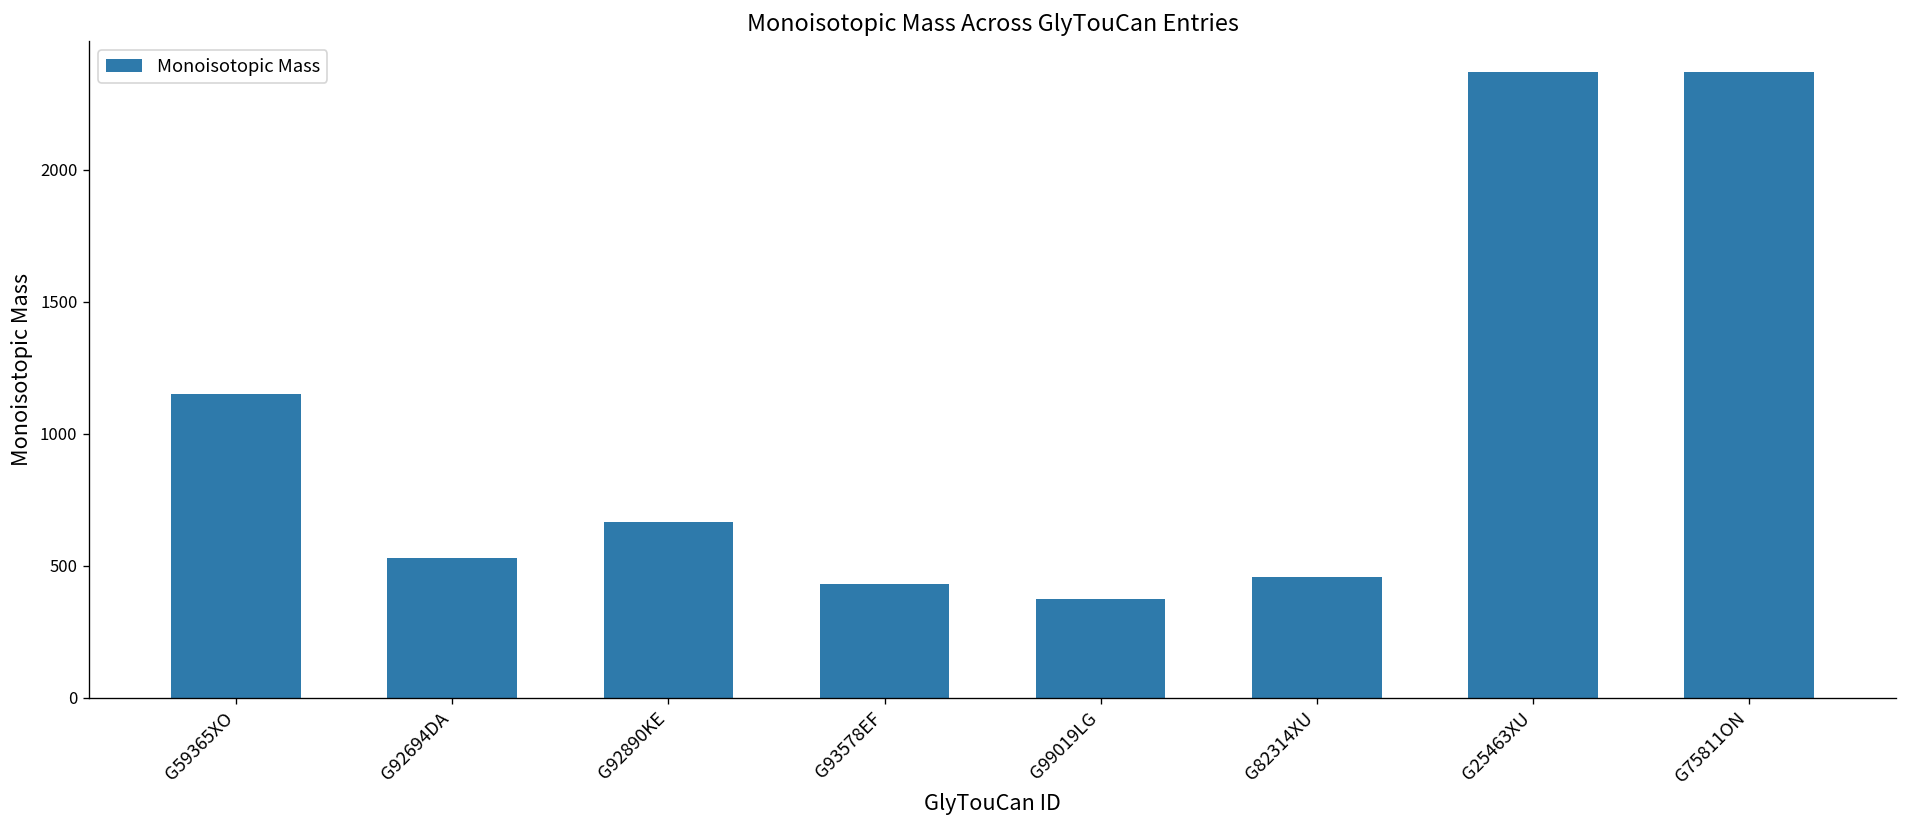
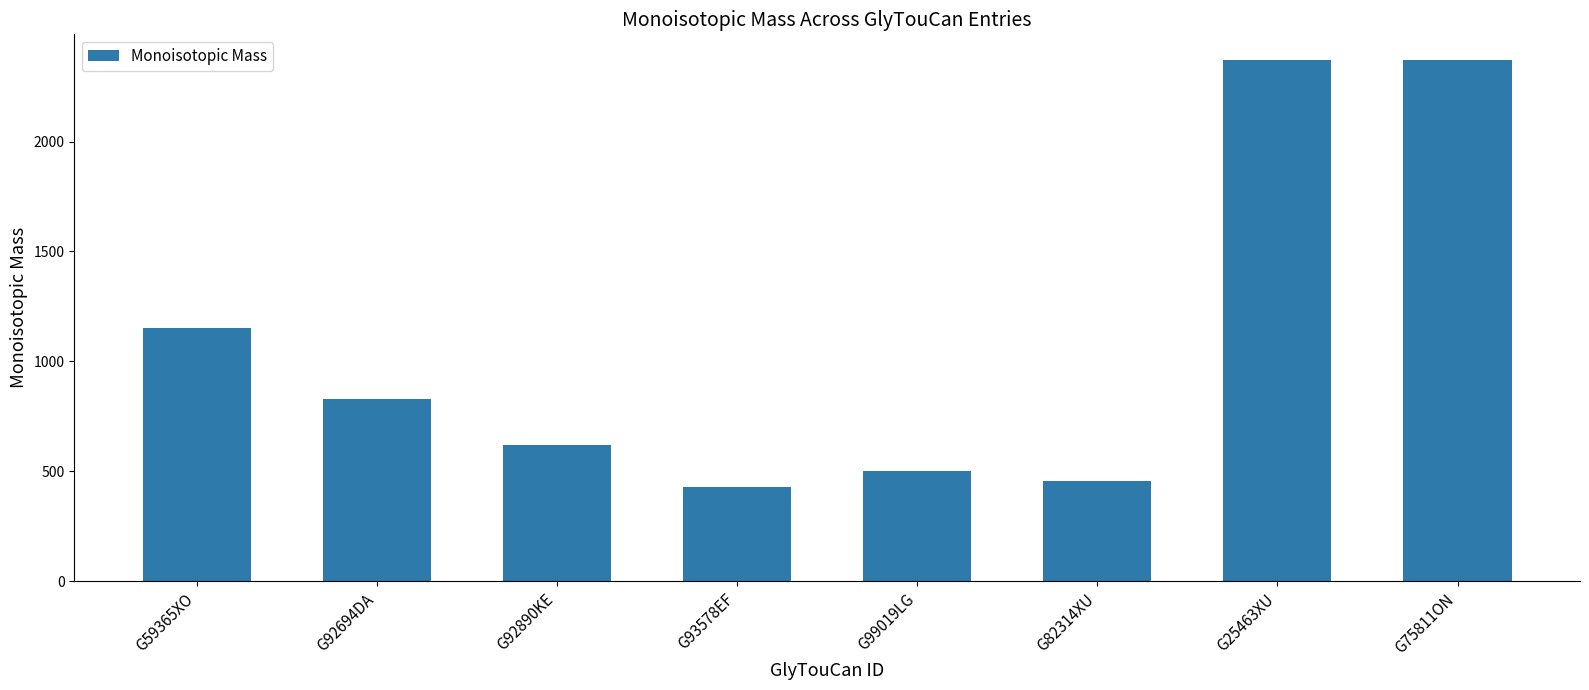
G92694DA: 530 -> 830
G92890KE: 670 -> 620
G99019LG: 370 -> 500
